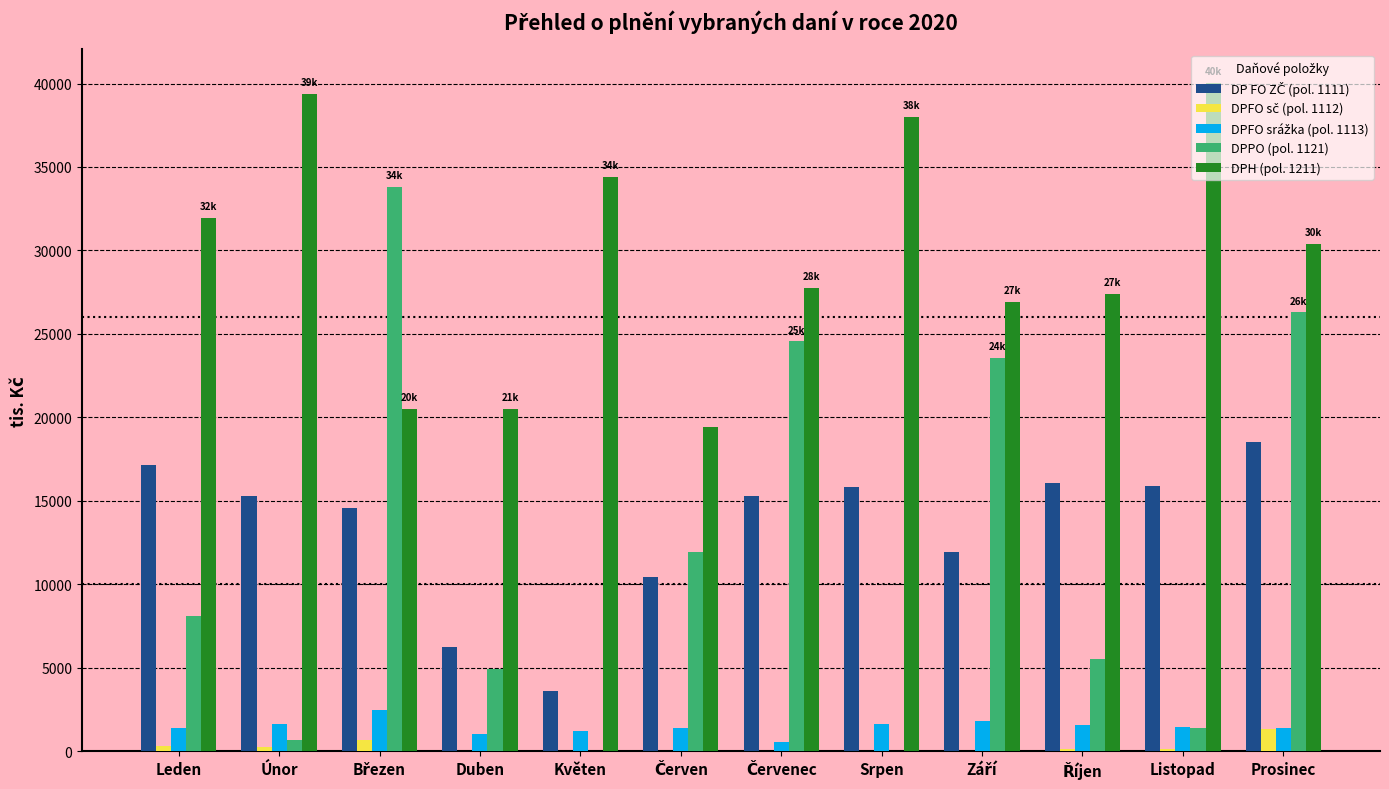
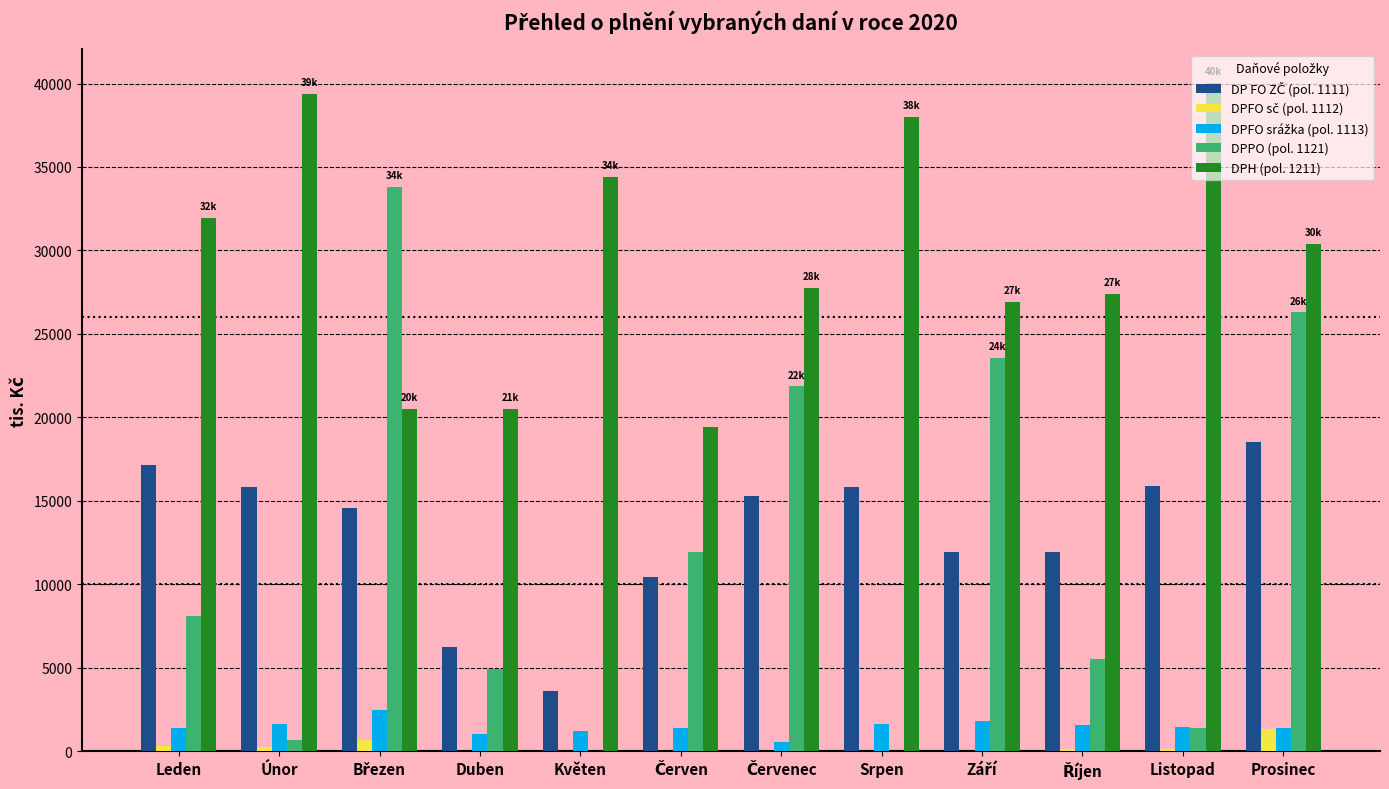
DP FO ZČ (pol. 1111), Únor: 15300 -> 15900
DPPO (pol. 1121), Červenec: 25k -> 22k
DP FO ZČ (pol. 1111), Říjen: 16100 -> 11900
